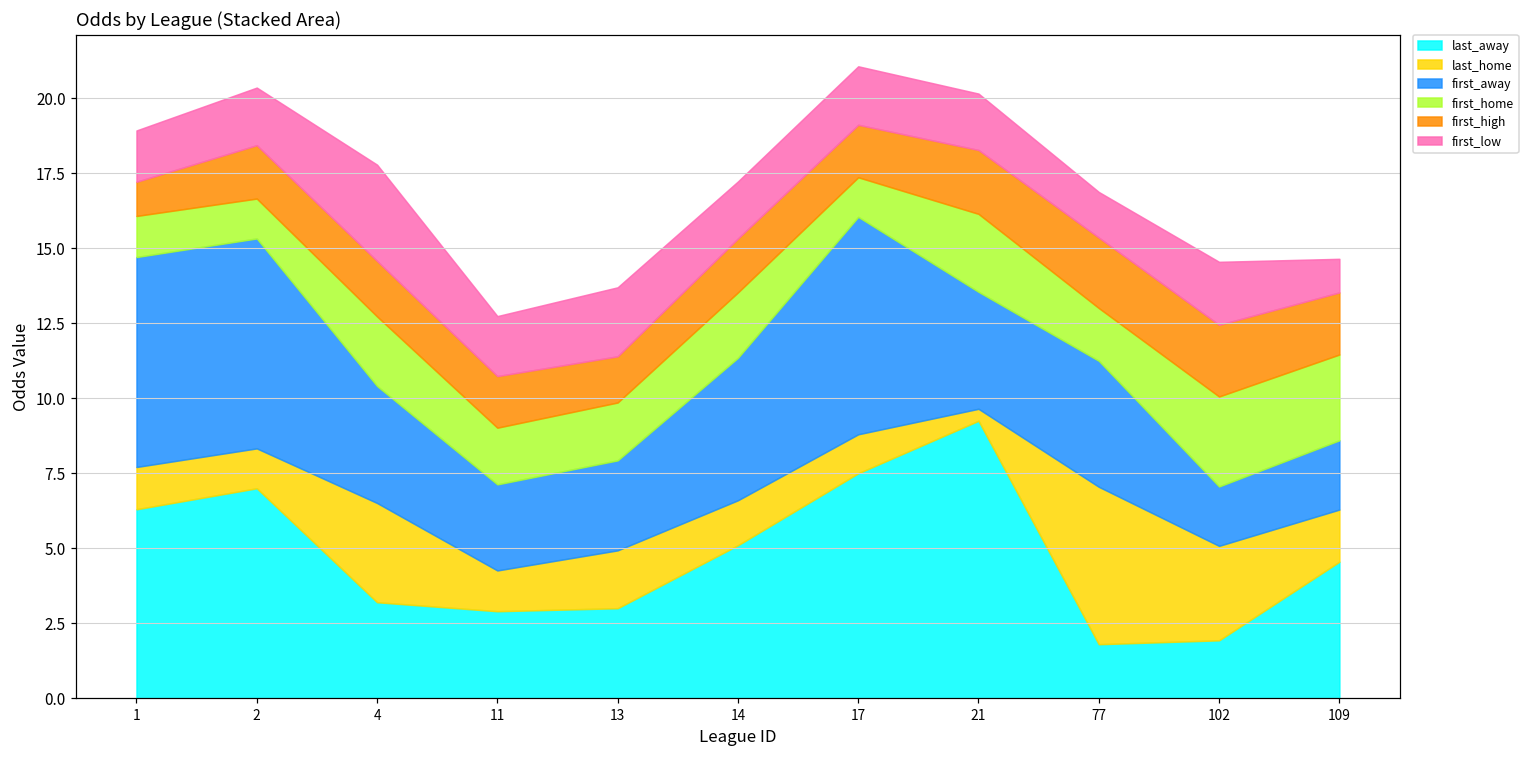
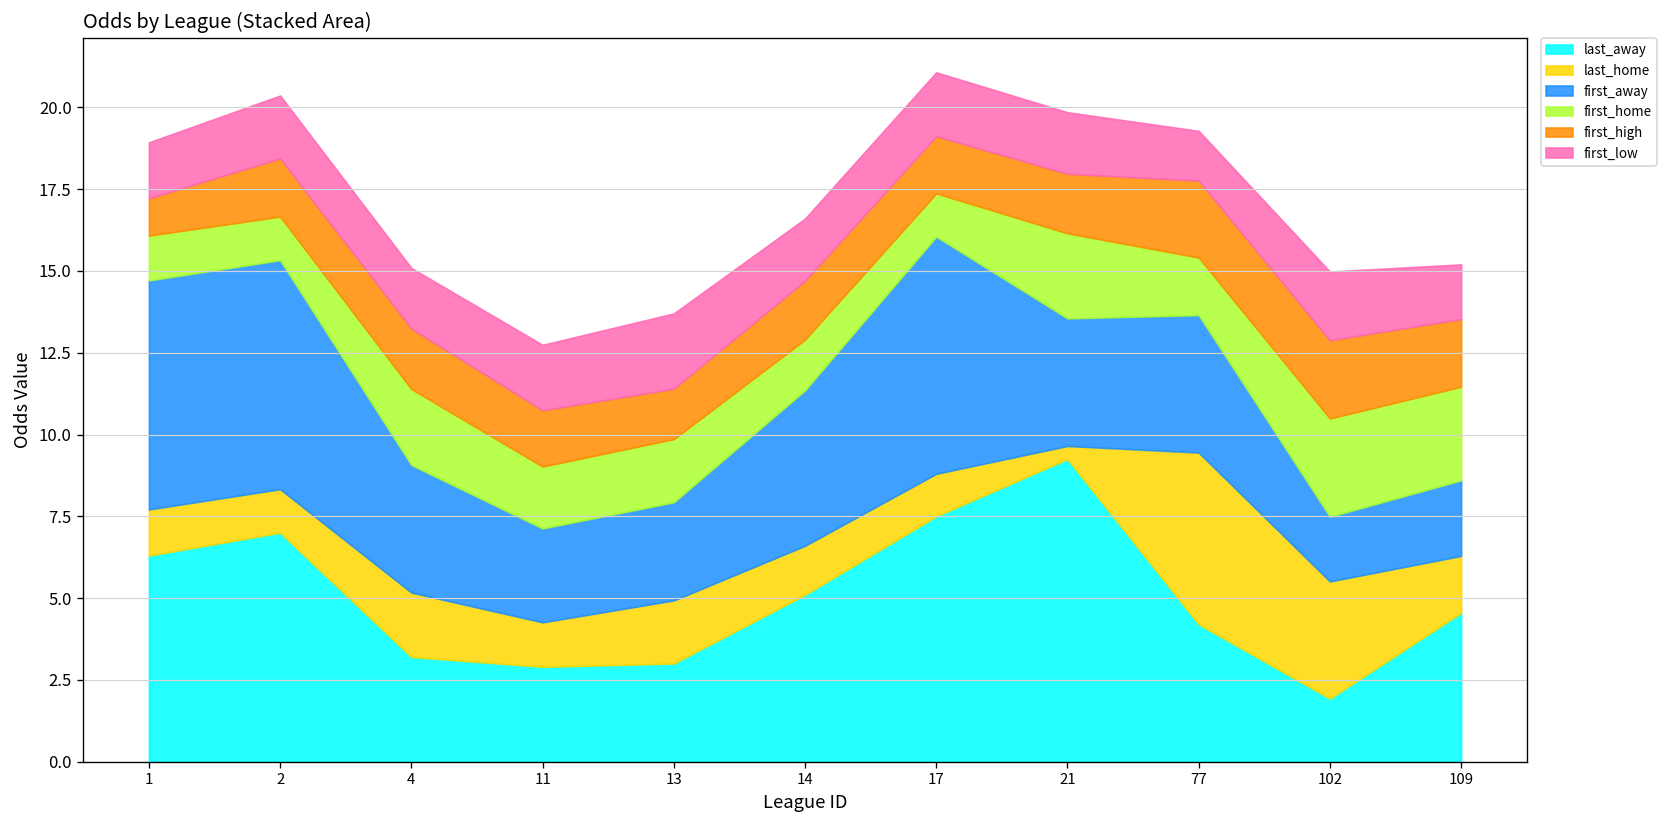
last_home, 4: 3.3 -> 2.0
first_low, 4: 3.2 -> 1.8
first_home, 14: 2.2 -> 1.6
first_high, 21: 2.1 -> 1.8
last_away, 77: 1.8 -> 4.2
last_home, 102: 3.2 -> 3.6
first_low, 109: 1.1 -> 1.7
